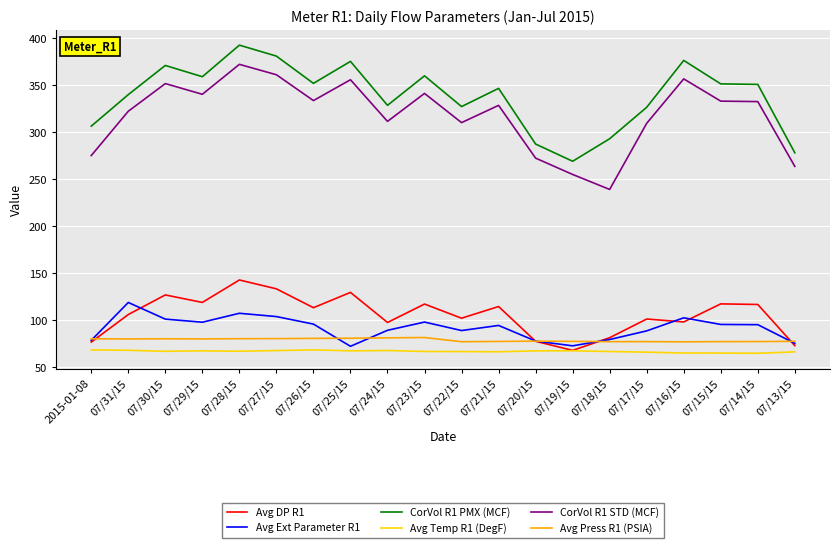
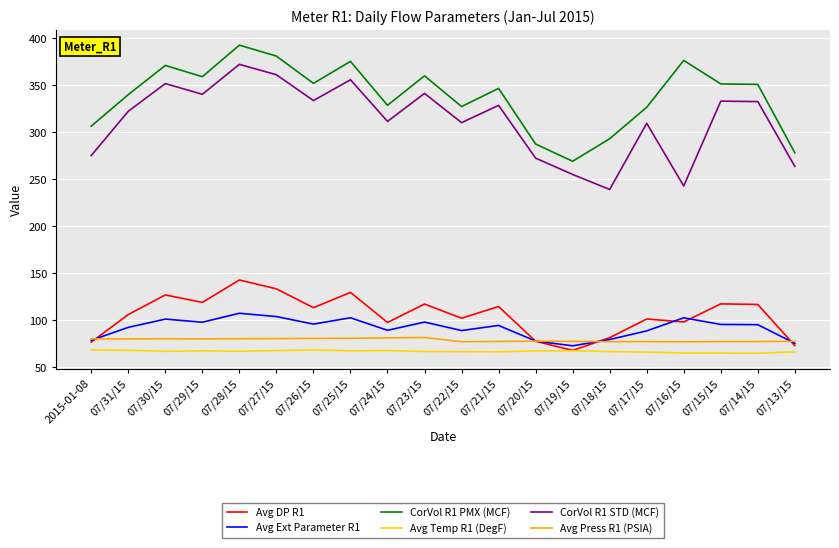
Avg Ext Parameter R1, 07/31/15: 120 -> 90
Avg Ext Parameter R1, 07/25/15: 70 -> 100
CorVol R1 STD (MCF), 07/16/15: 360 -> 240
